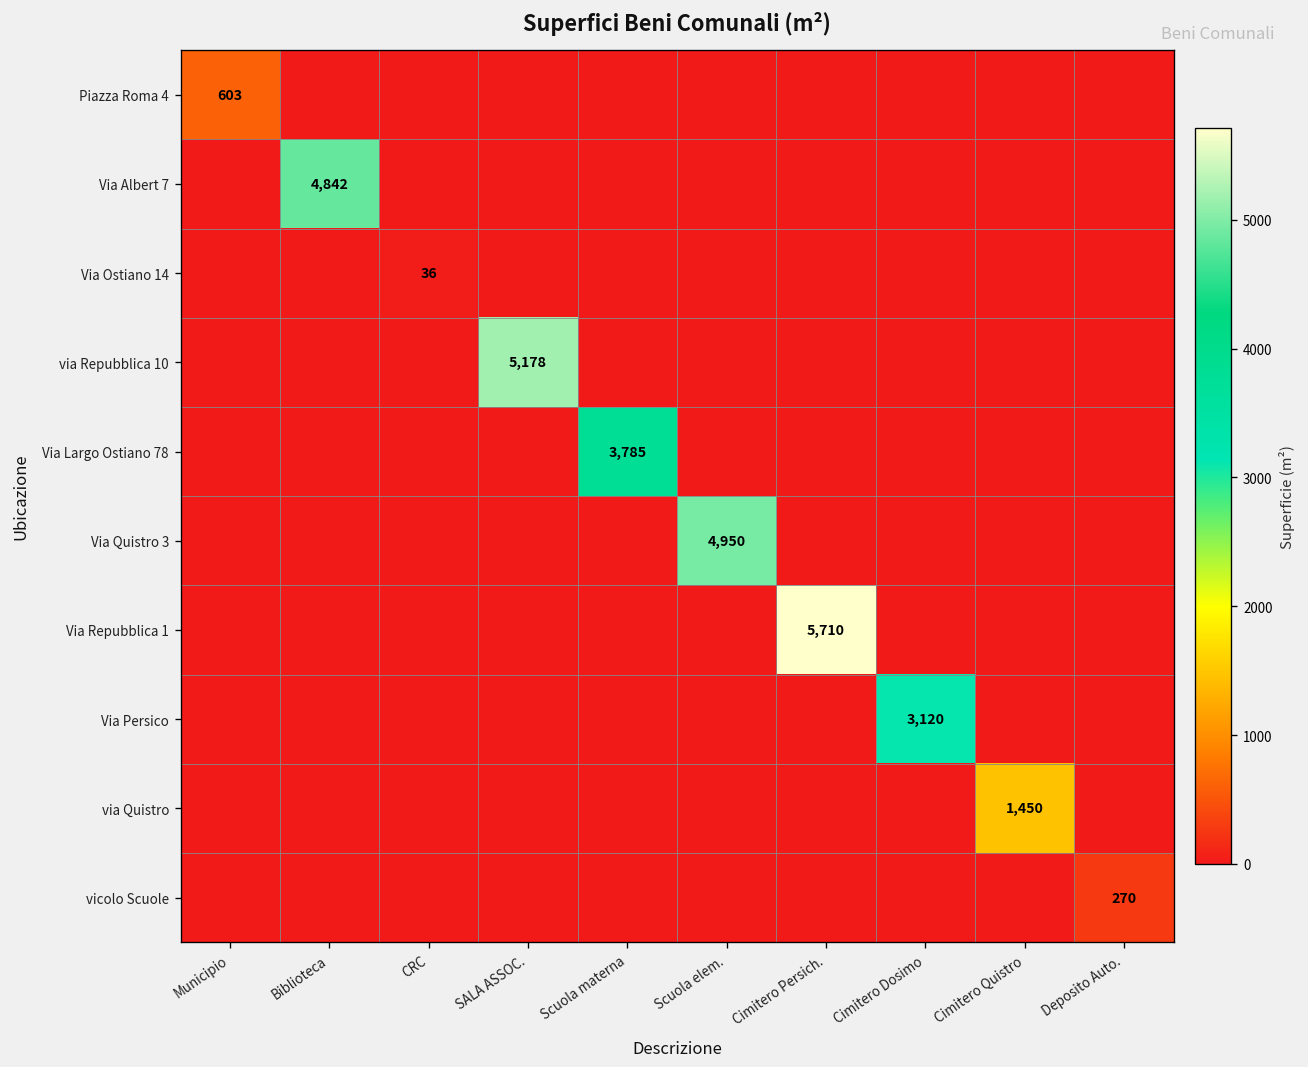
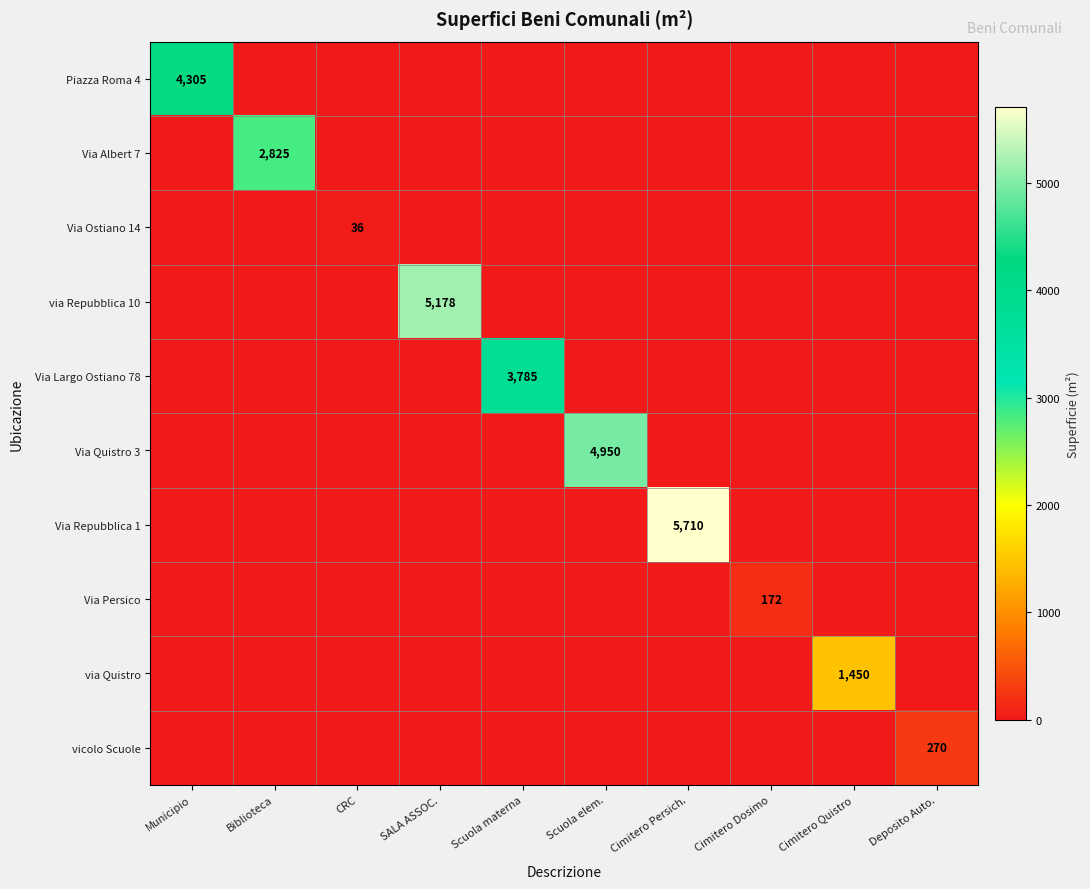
Piazza Roma 4, Municipio: 603 -> 4,305
Via Albert 7, Biblioteca: 4,842 -> 2,825
Via Persico, Cimitero Dosimo: 3,120 -> 172
